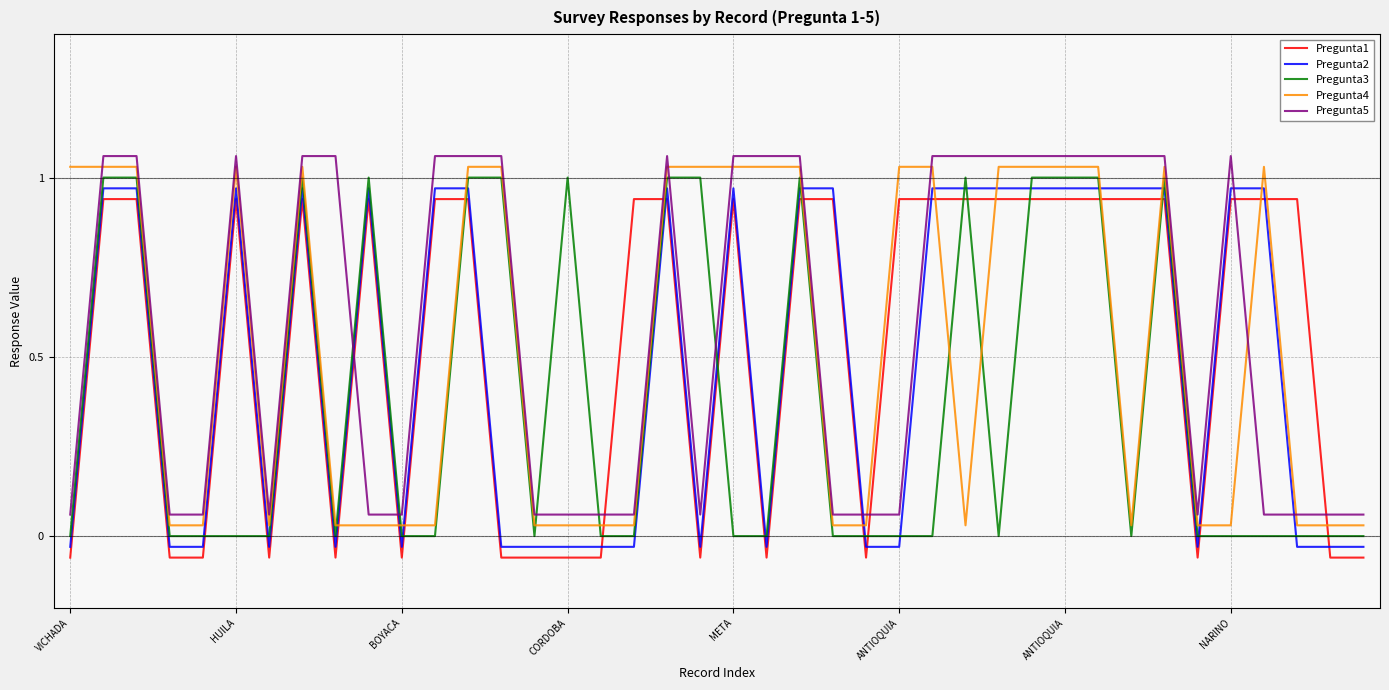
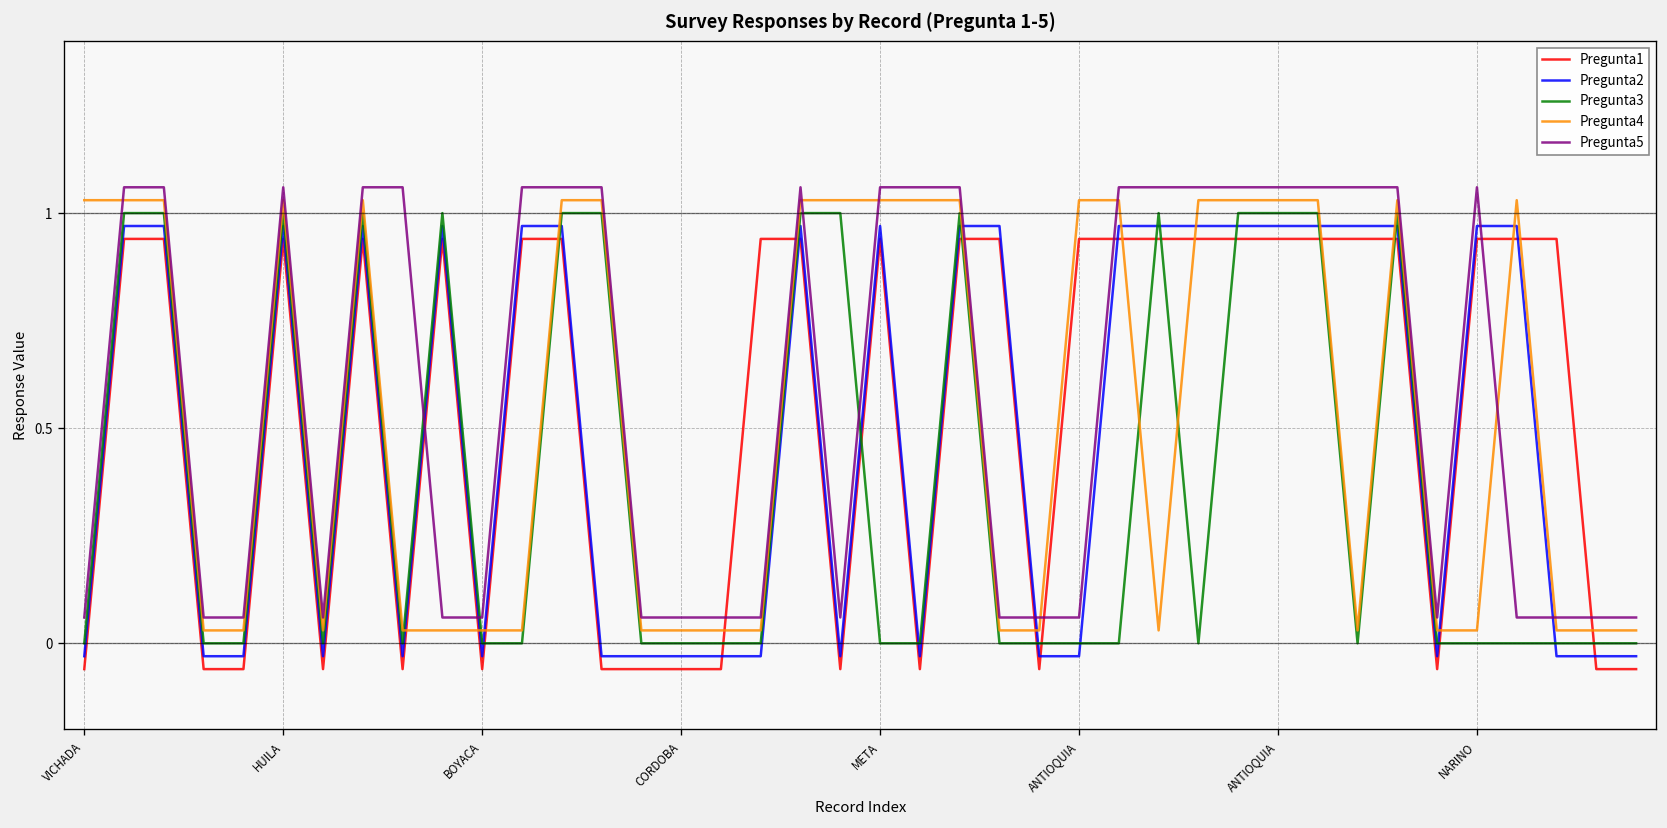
Pregunta3, HUILA: 0 -> 1
Pregunta3, CORDOBA: 1 -> 0
